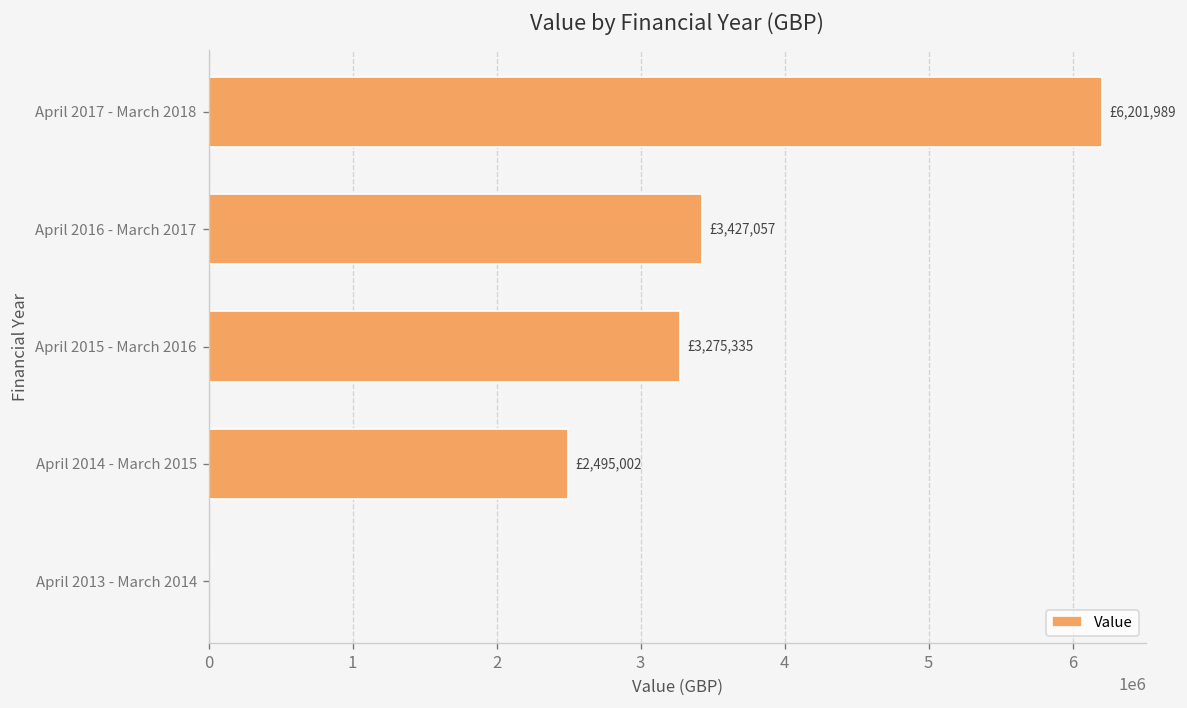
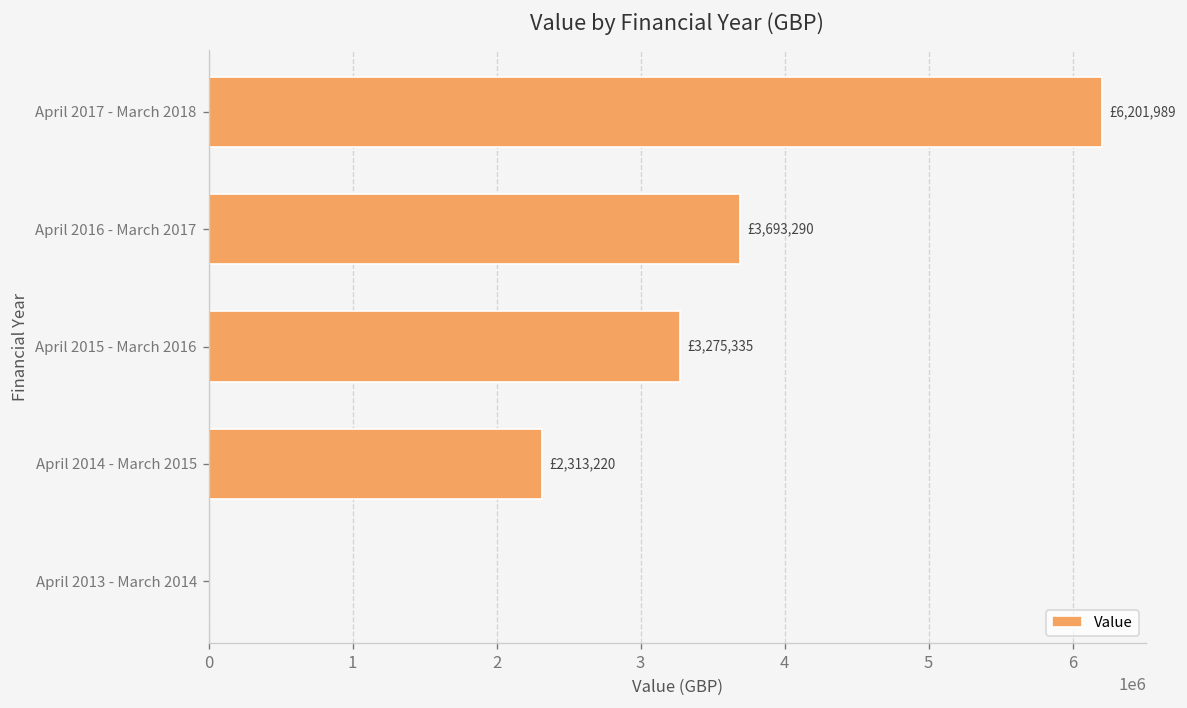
April 2016 - March 2017: £3,427,057 -> £3,693,290
April 2014 - March 2015: £2,495,002 -> £2,313,220
